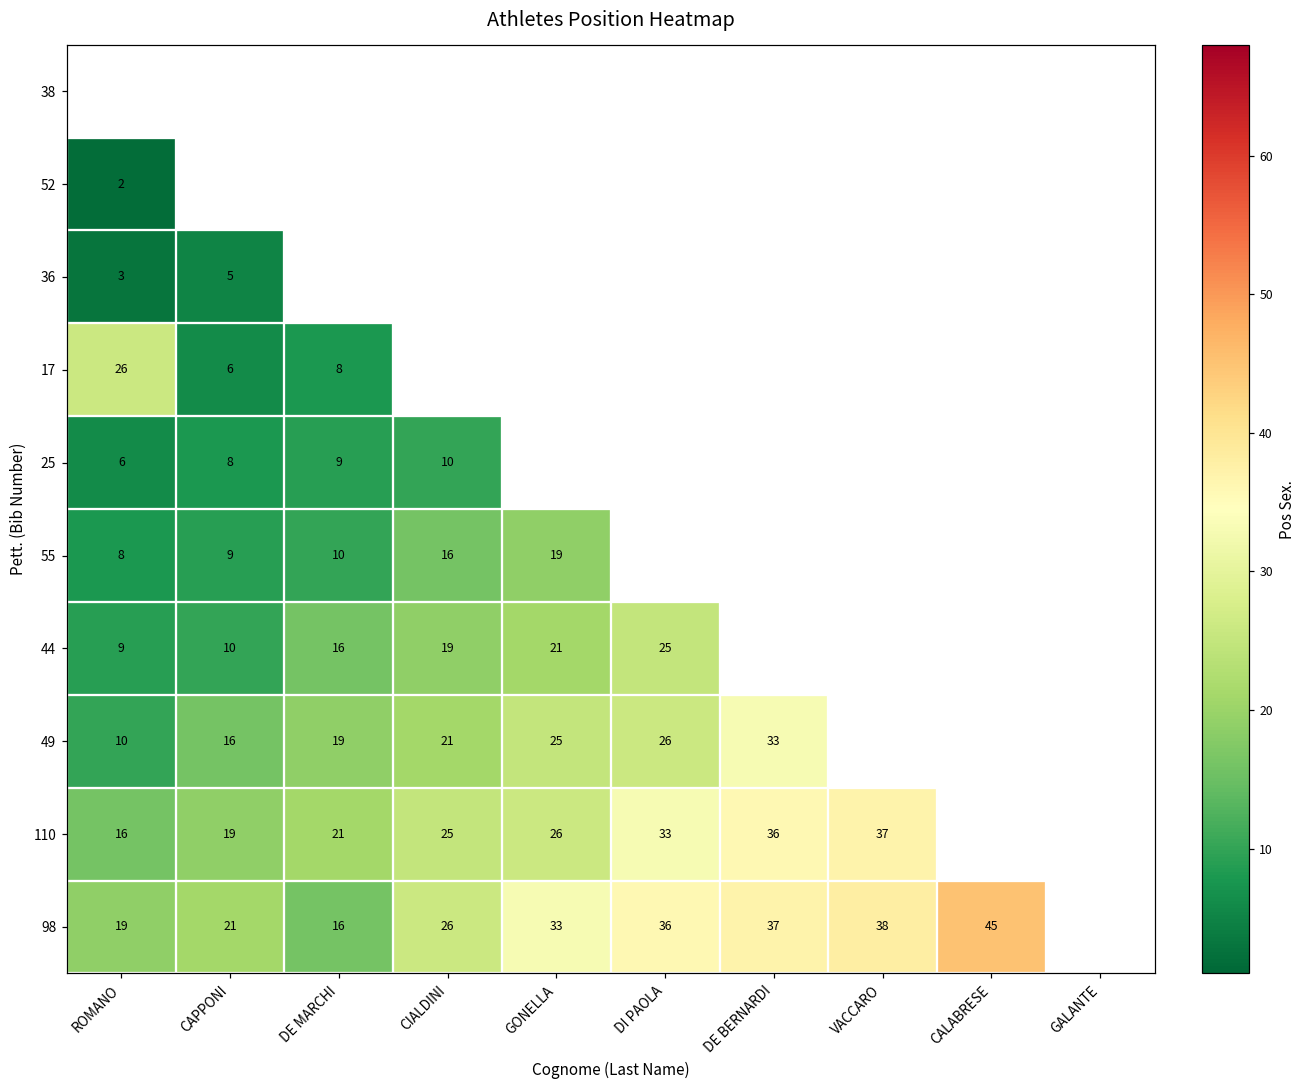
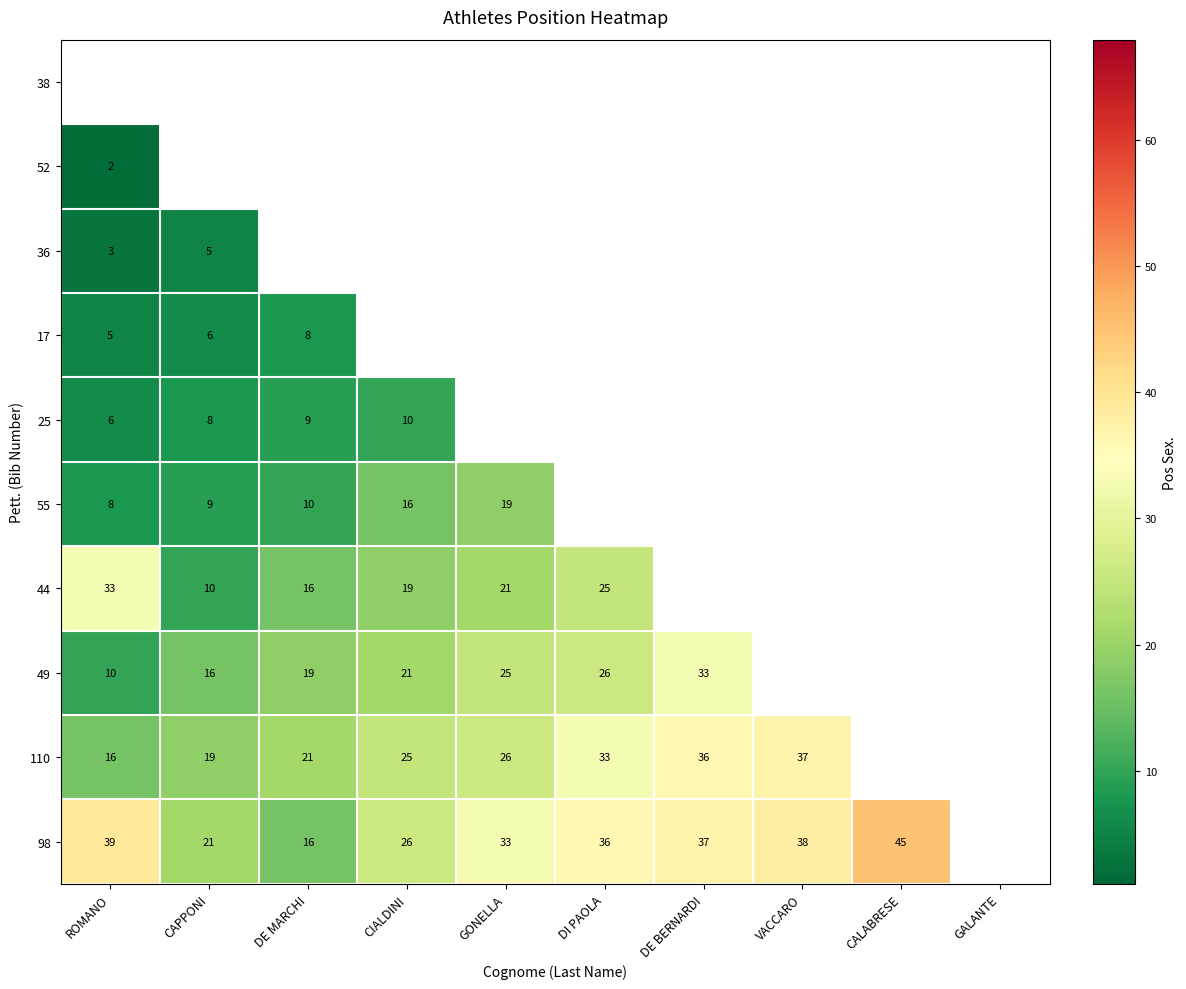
17, ROMANO: 26 -> 5
44, ROMANO: 9 -> 33
98, ROMANO: 19 -> 39
